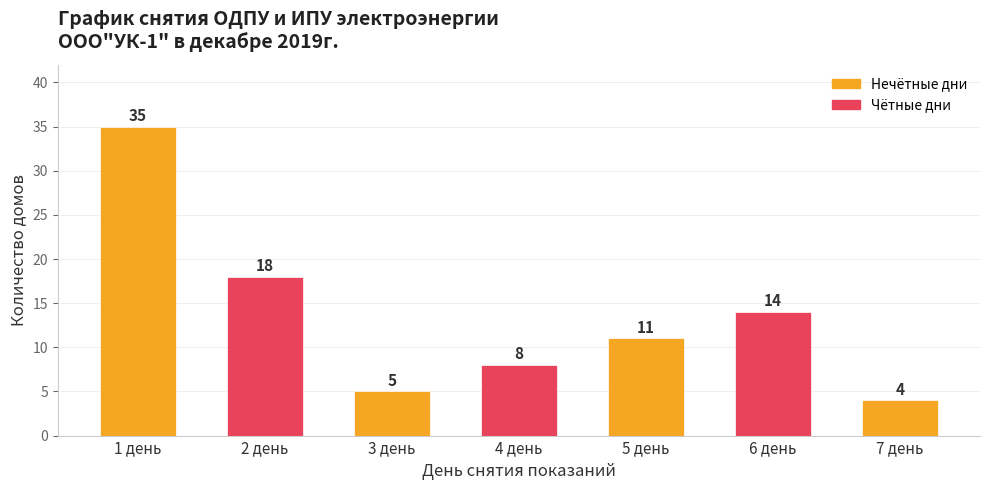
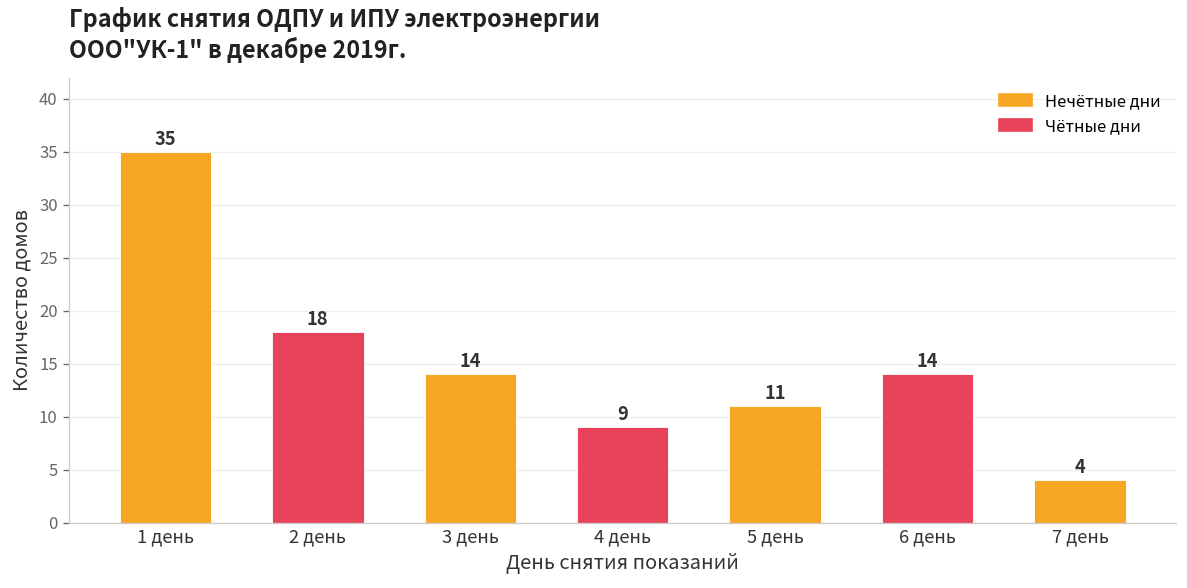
3 день: 5 -> 14
4 день: 8 -> 9
